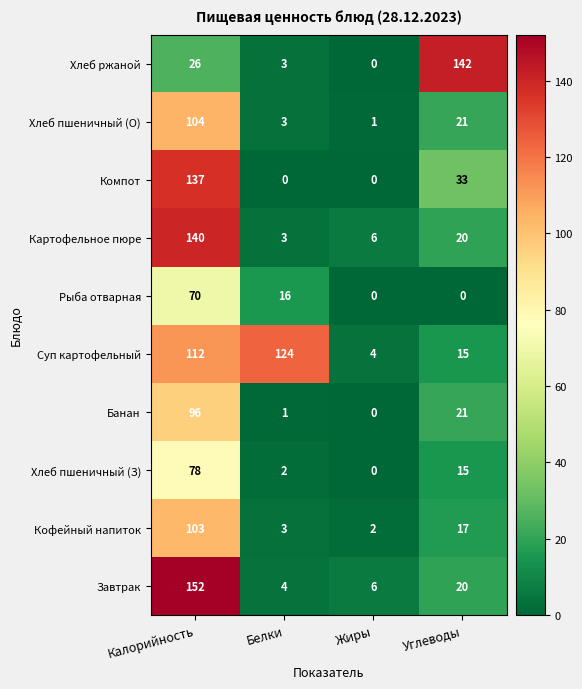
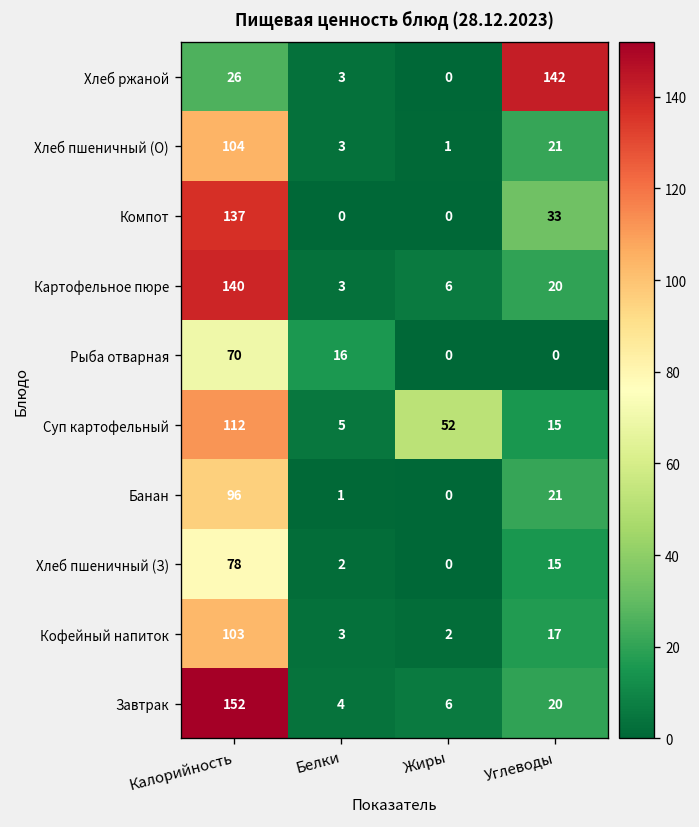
Суп картофельный, Белки: 124 -> 5
Суп картофельный, Жиры: 4 -> 52
